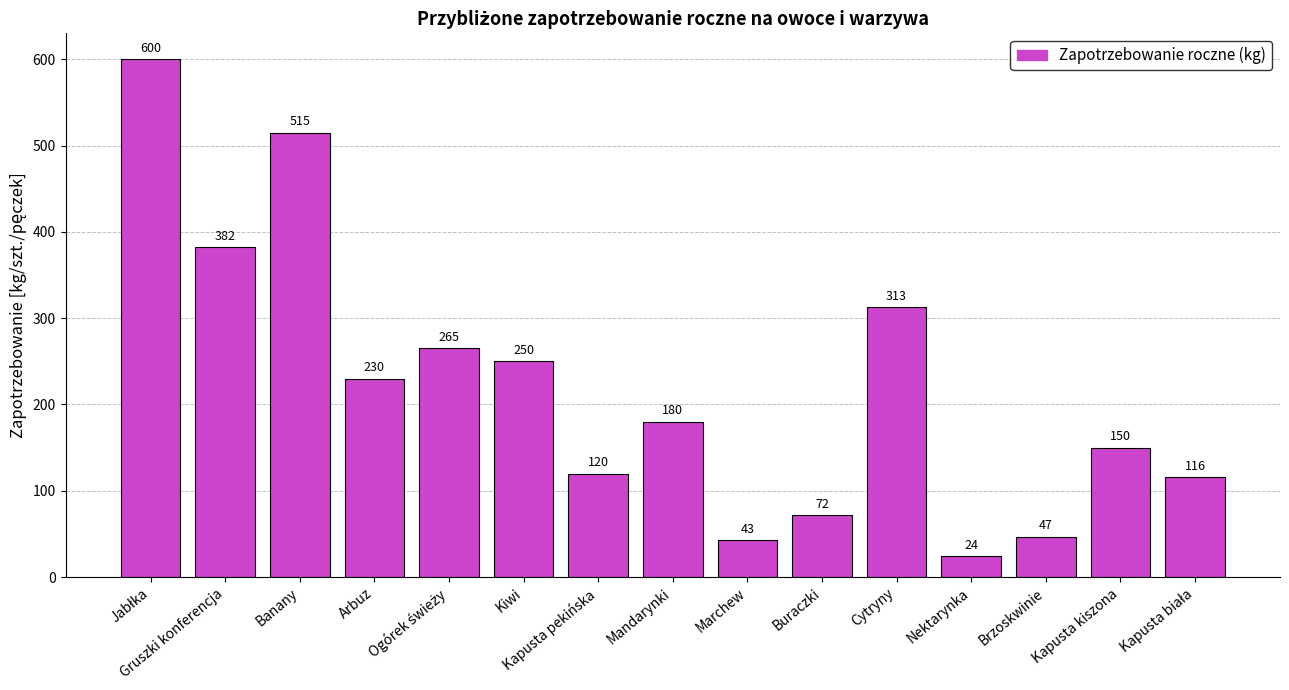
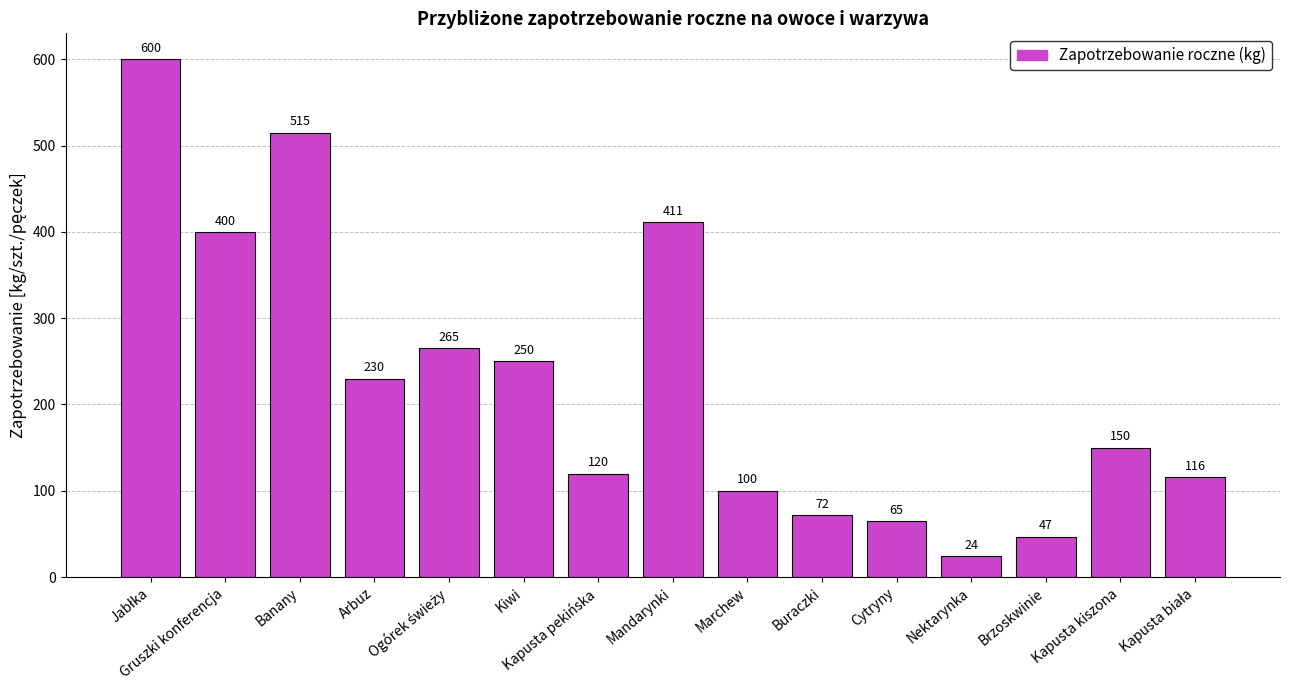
Gruszki konferencja: 382 -> 400
Mandarynki: 180 -> 411
Marchew: 43 -> 100
Cytryny: 313 -> 65
